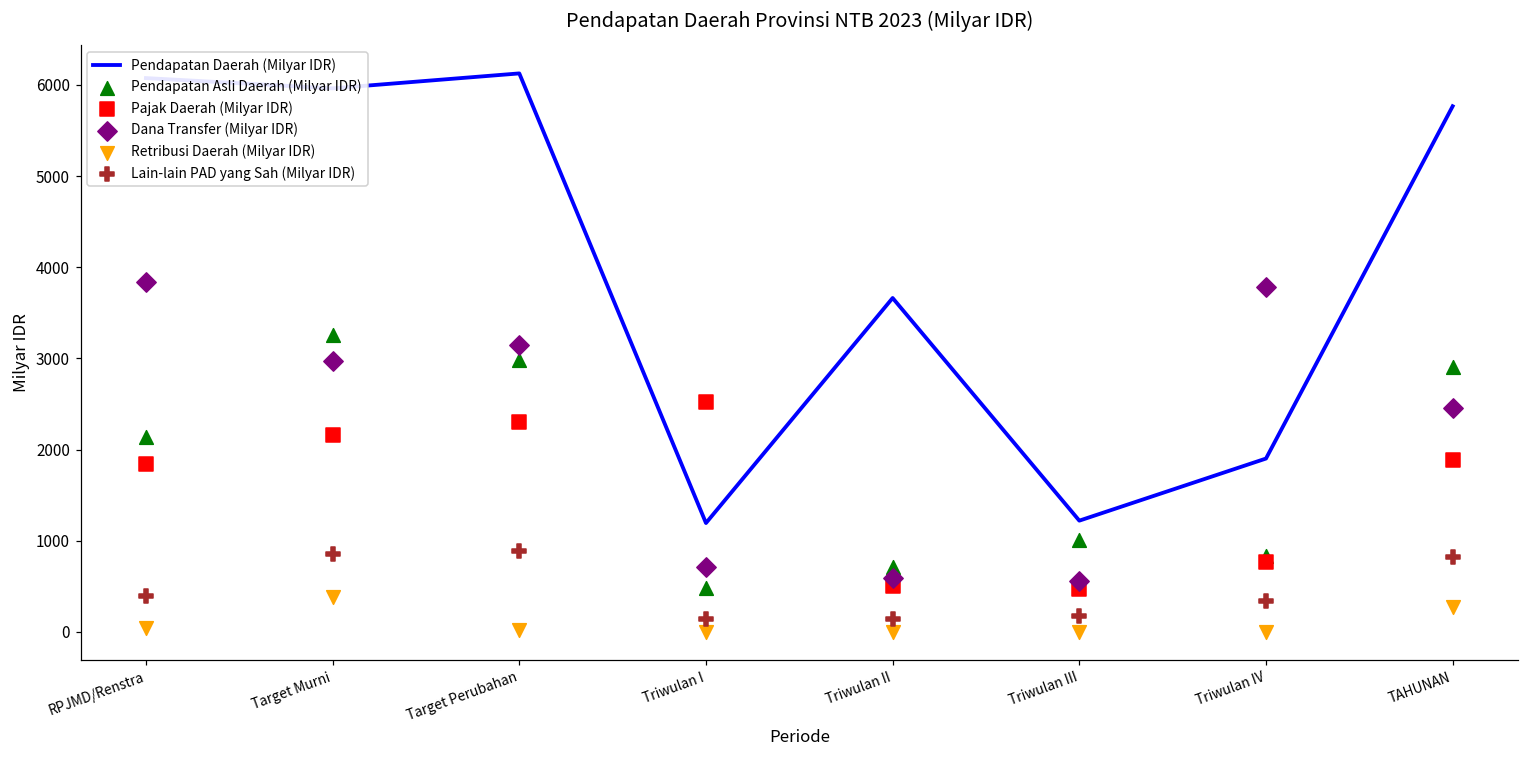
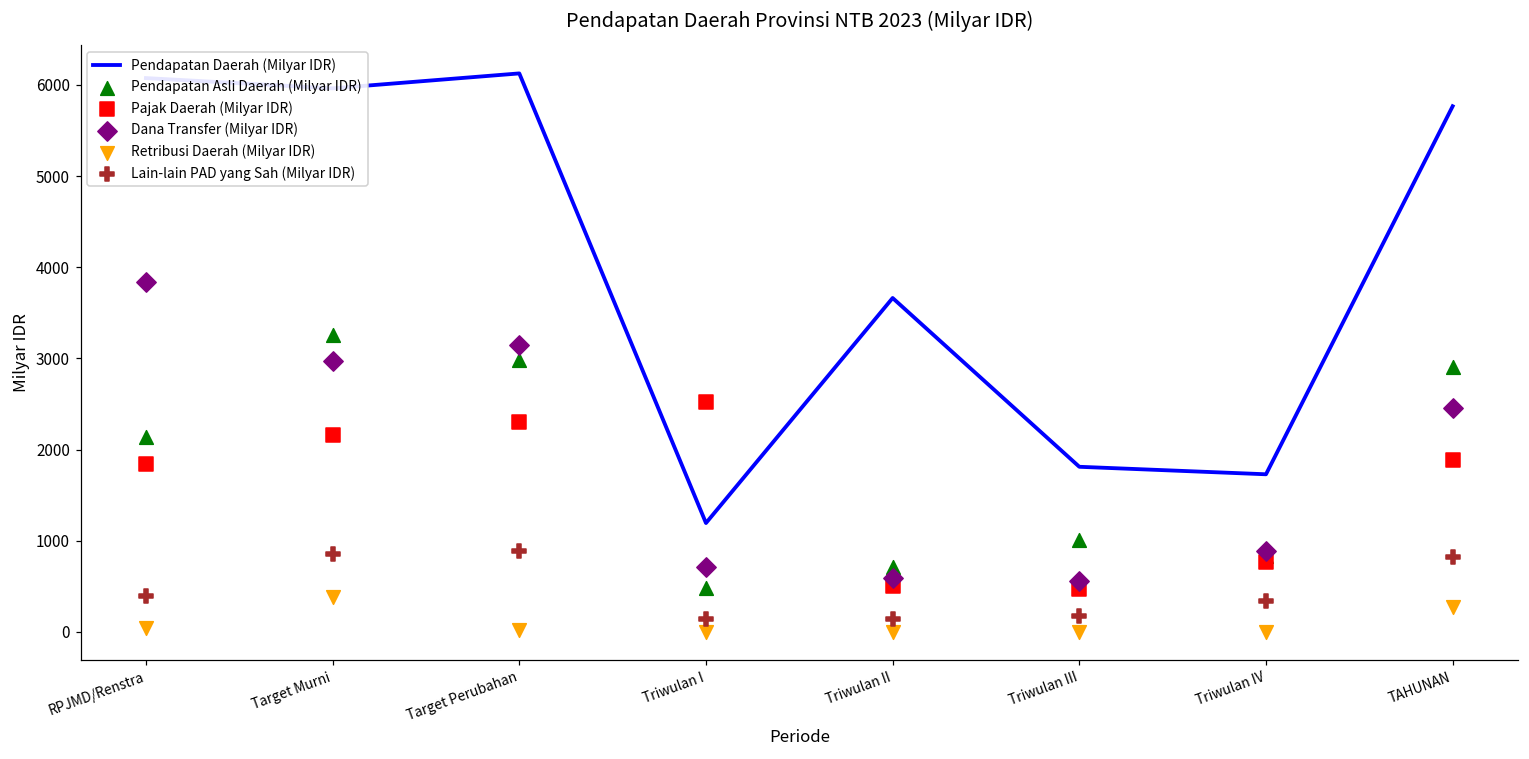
Pendapatan Daerah (Milyar IDR), Triwulan III: 1200 -> 1800
Pendapatan Daerah (Milyar IDR), Triwulan IV: 1900 -> 1700
Dana Transfer (Milyar IDR), Triwulan IV: 3800 -> 900
